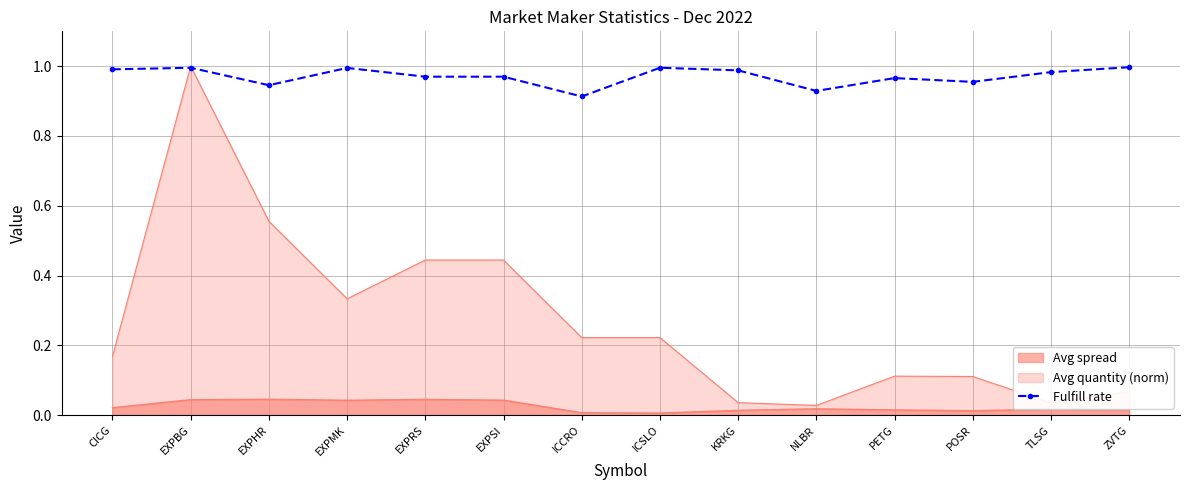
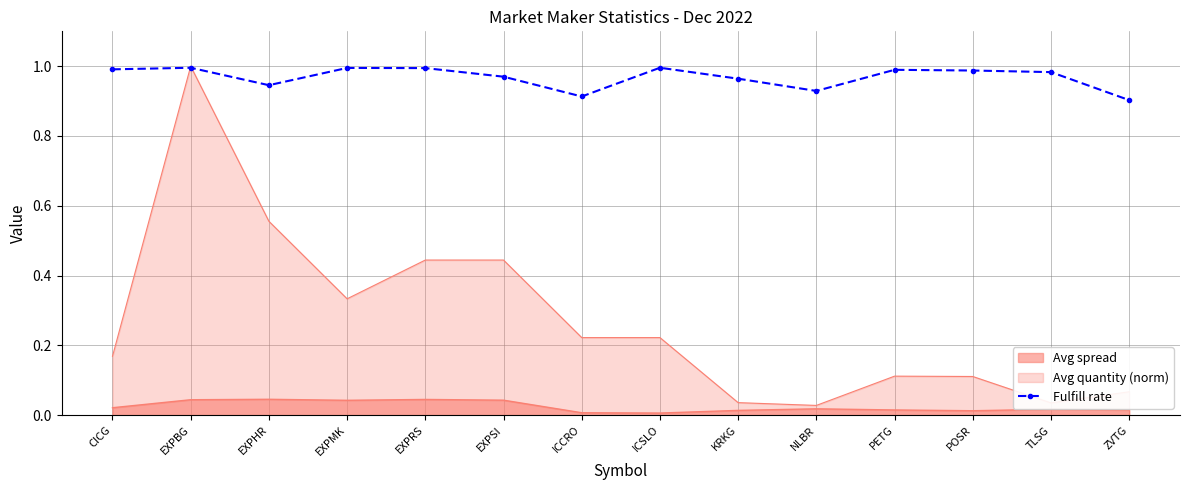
Fulfill rate, EXPRS: 0.97 -> 0.99
Fulfill rate, KRKG: 0.99 -> 0.96
Fulfill rate, PETG: 0.97 -> 0.99
Fulfill rate, POSR: 0.96 -> 0.99
Fulfill rate, ZVTG: 1.00 -> 0.90
